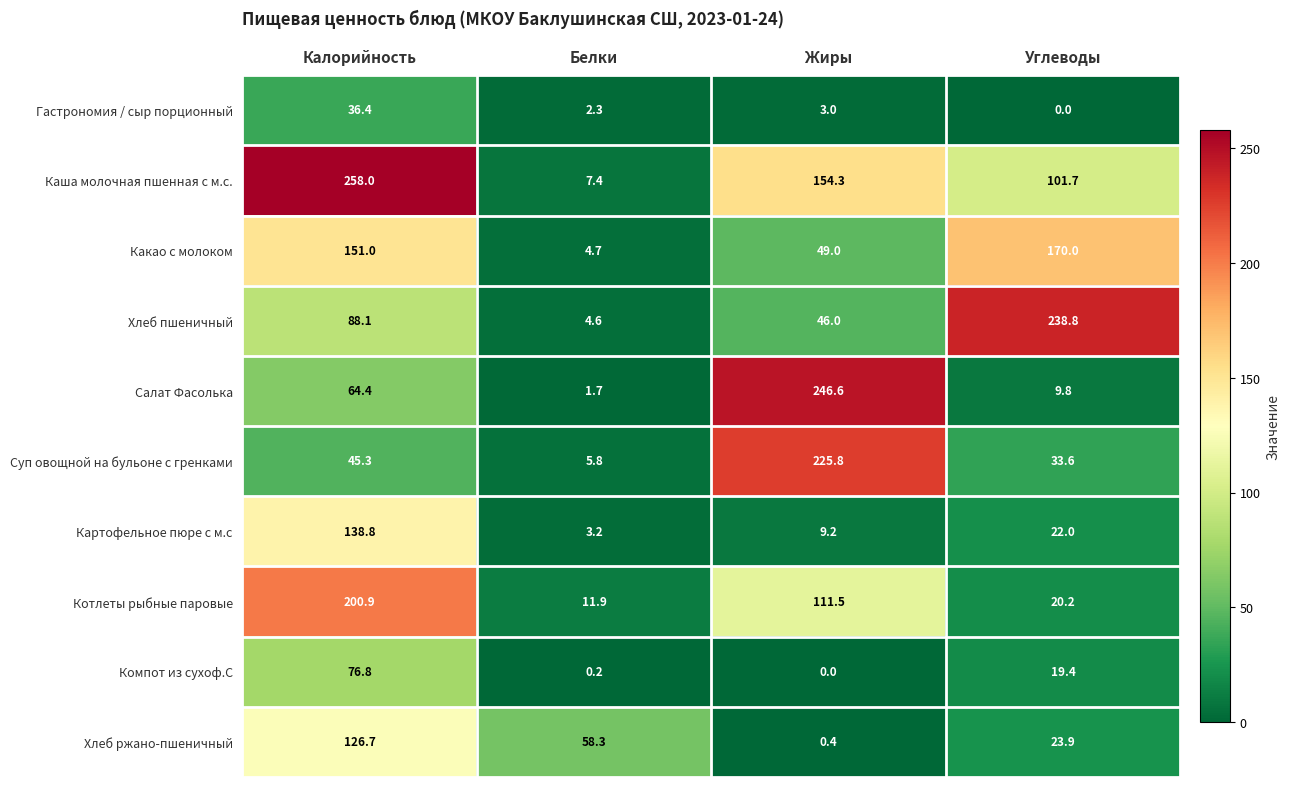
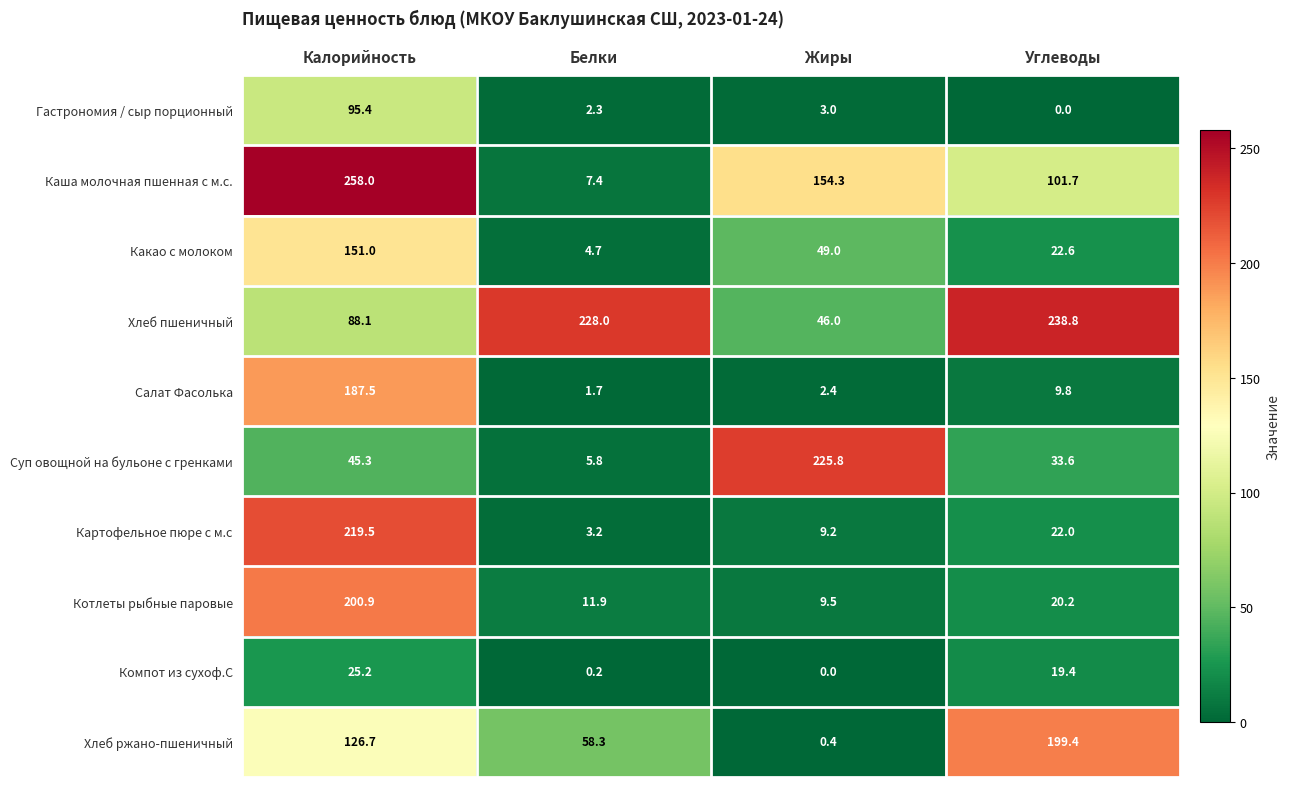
Гастрономия / сыр порционный, Калорийность: 36.4 -> 95.4
Какао с молоком, Углеводы: 170.0 -> 22.6
Хлеб пшеничный, Белки: 4.6 -> 228.0
Салат Фасолька, Калорийность: 64.4 -> 187.5
Салат Фасолька, Жиры: 246.6 -> 2.4
Картофельное пюре с м.с, Калорийность: 138.8 -> 219.5
Котлеты рыбные паровые, Жиры: 111.5 -> 9.5
Компот из сухоф.С, Калорийность: 76.8 -> 25.2
Хлеб ржано-пшеничный, Углеводы: 23.9 -> 199.4
